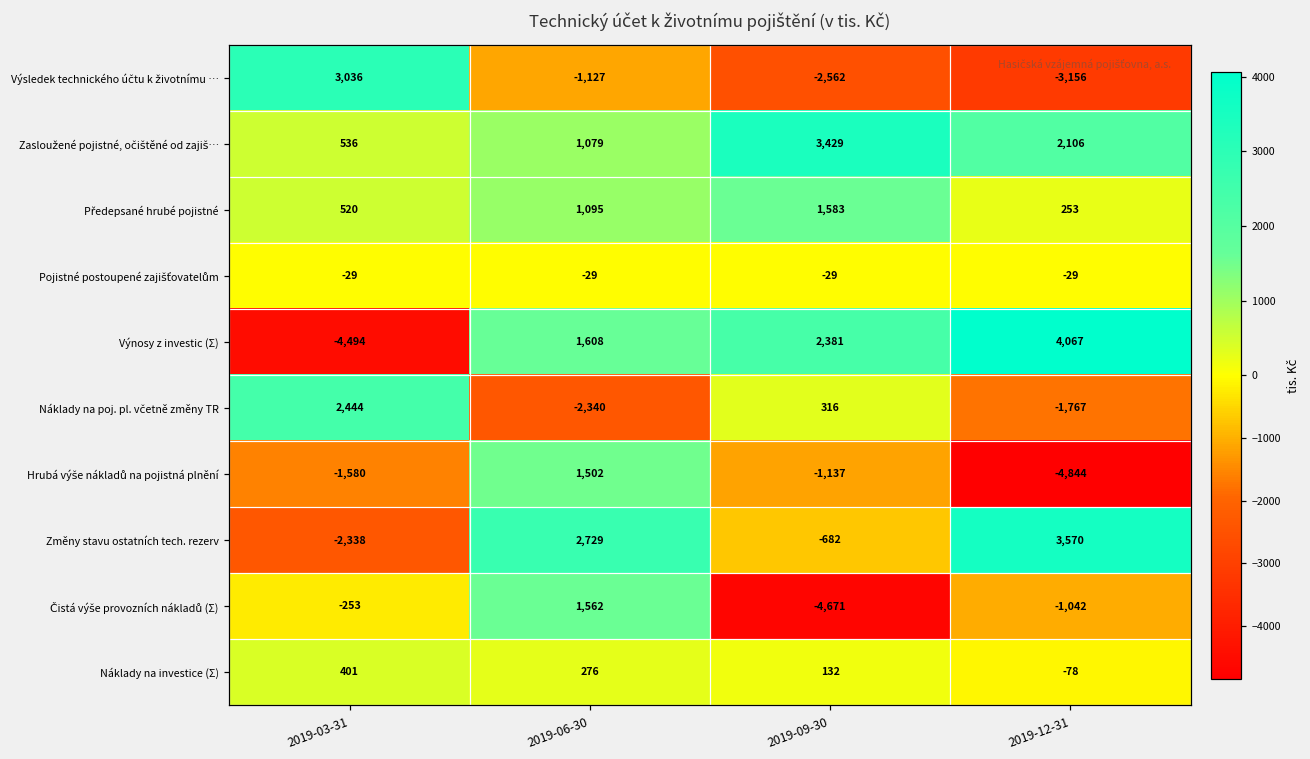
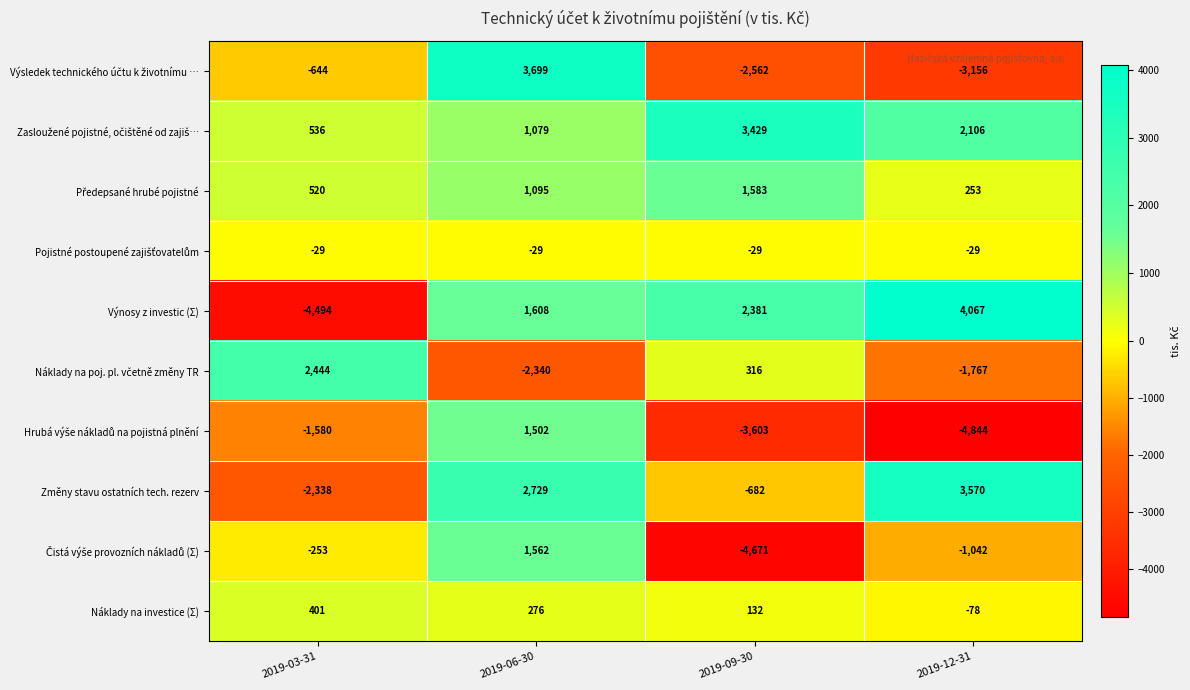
Výsledek technického účtu k životnímu …, 2019-03-31: 3,036 -> -644
Výsledek technického účtu k životnímu …, 2019-06-30: -1,127 -> 3,699
Hrubá výše nákladů na pojistná plnění, 2019-09-30: -1,137 -> -3,603
